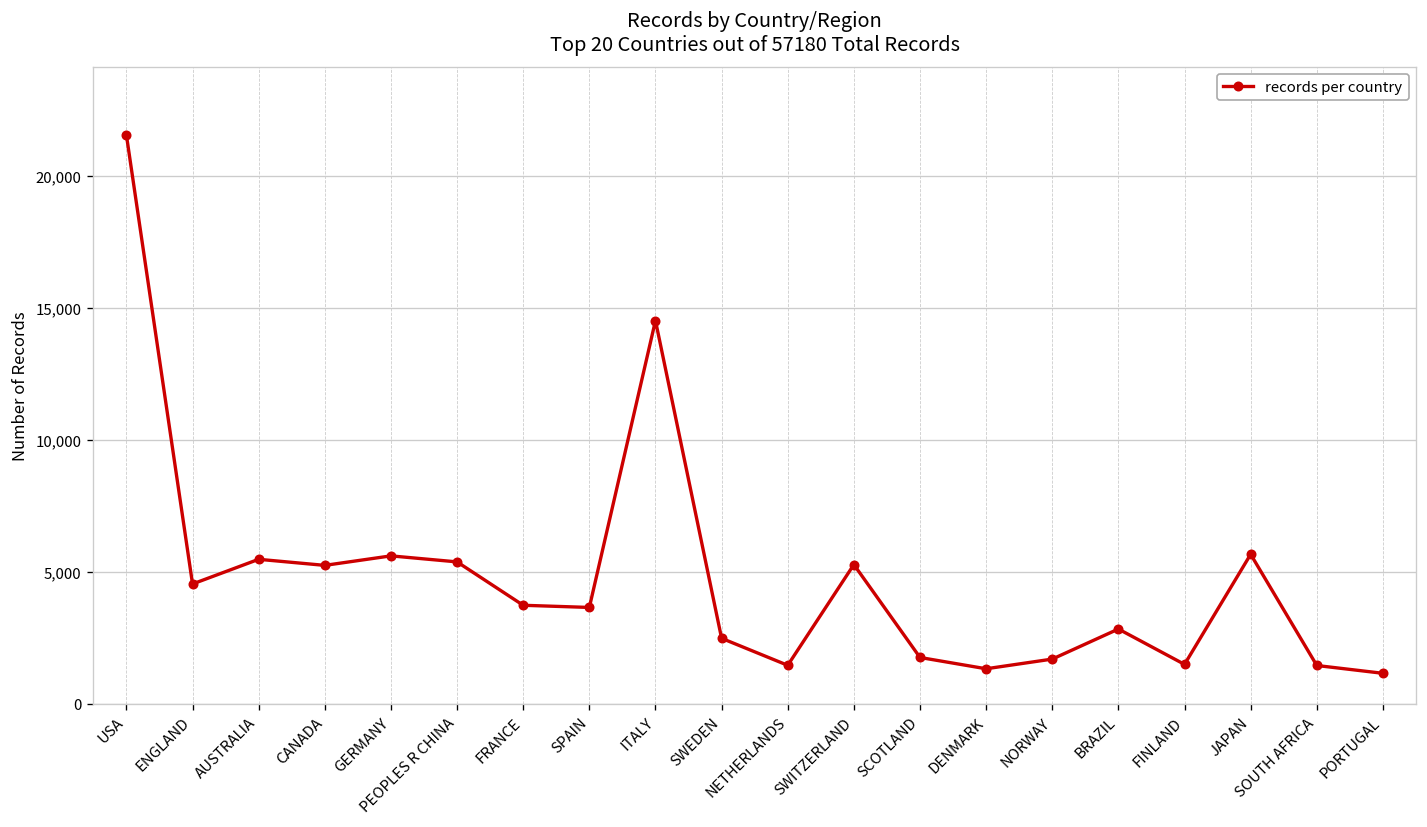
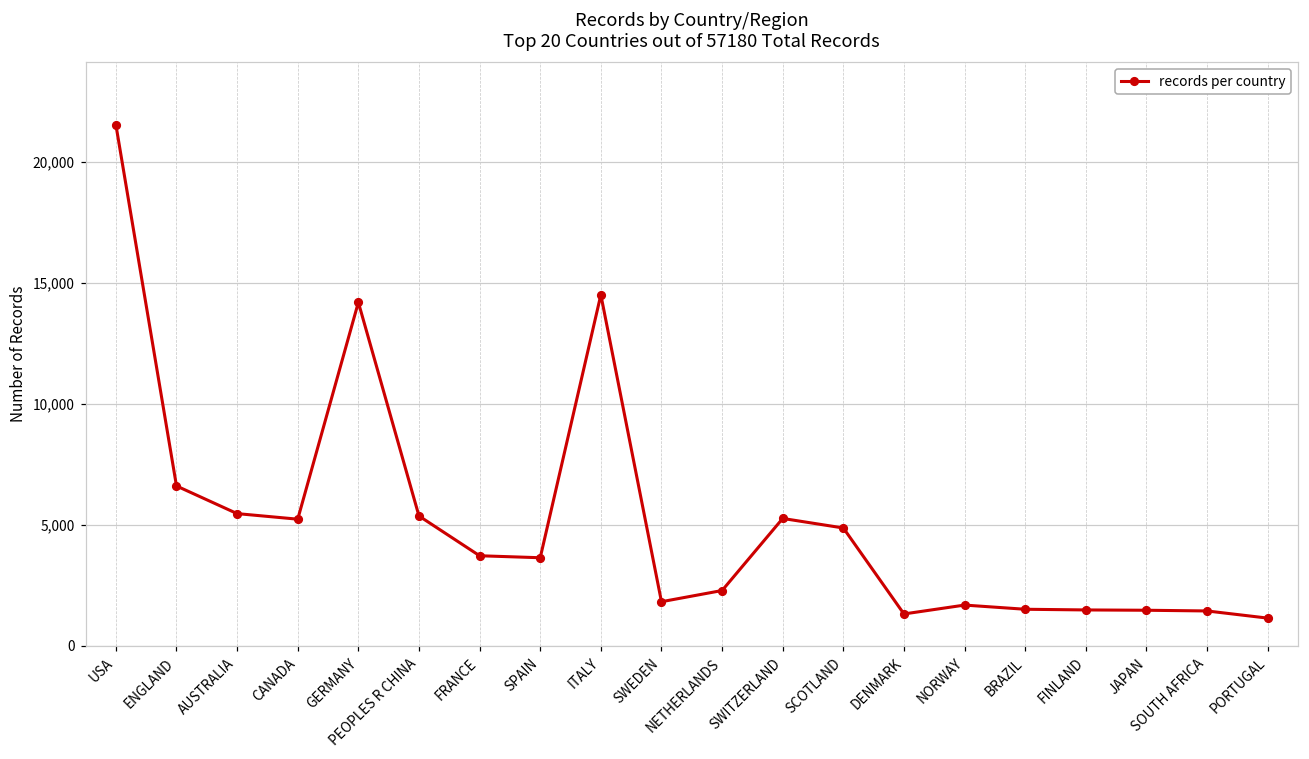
ENGLAND: 4,500 -> 6,600
GERMANY: 5,600 -> 14,200
SWEDEN: 2,500 -> 1,800
NETHERLANDS: 1,400 -> 2,300
SCOTLAND: 1,700 -> 4,900
BRAZIL: 2,800 -> 1,500
JAPAN: 5,700 -> 1,500
